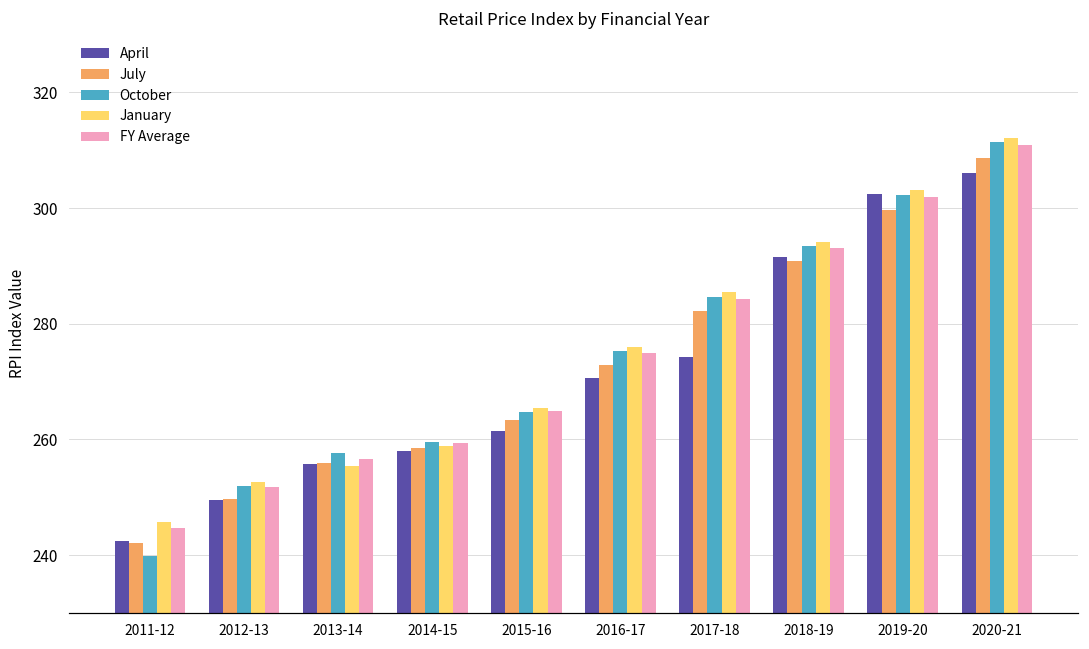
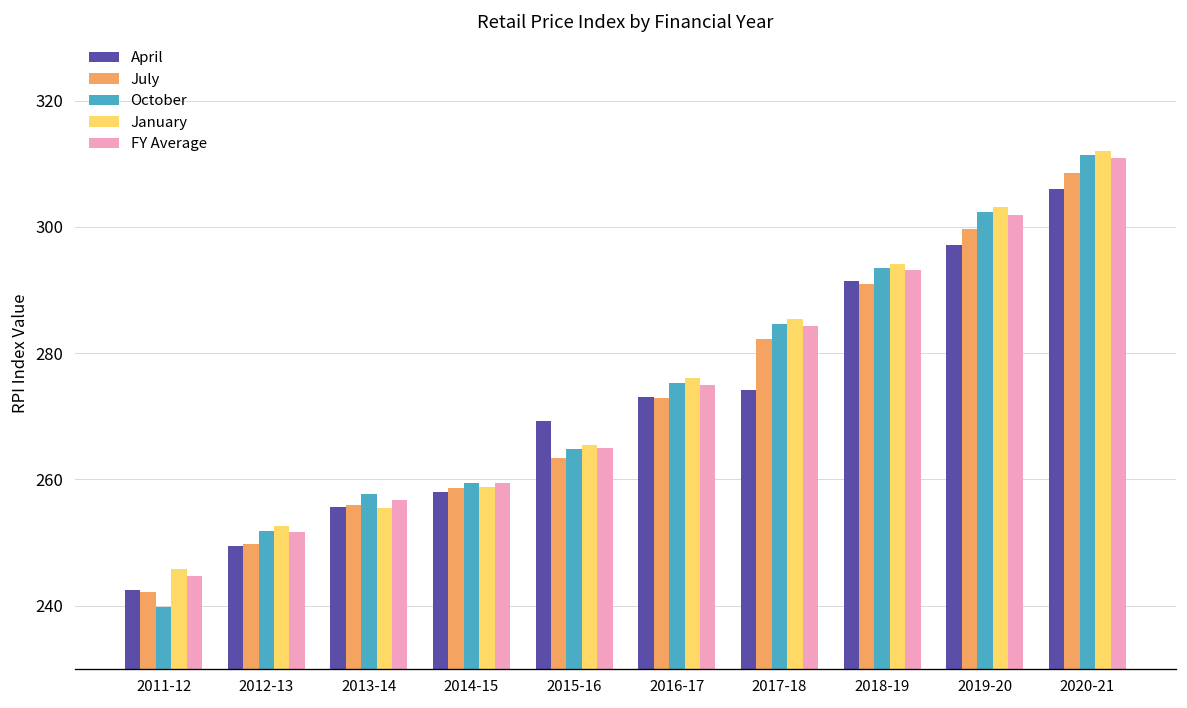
April, 2015-16: 261 -> 269
April, 2016-17: 271 -> 273
April, 2019-20: 302 -> 297
